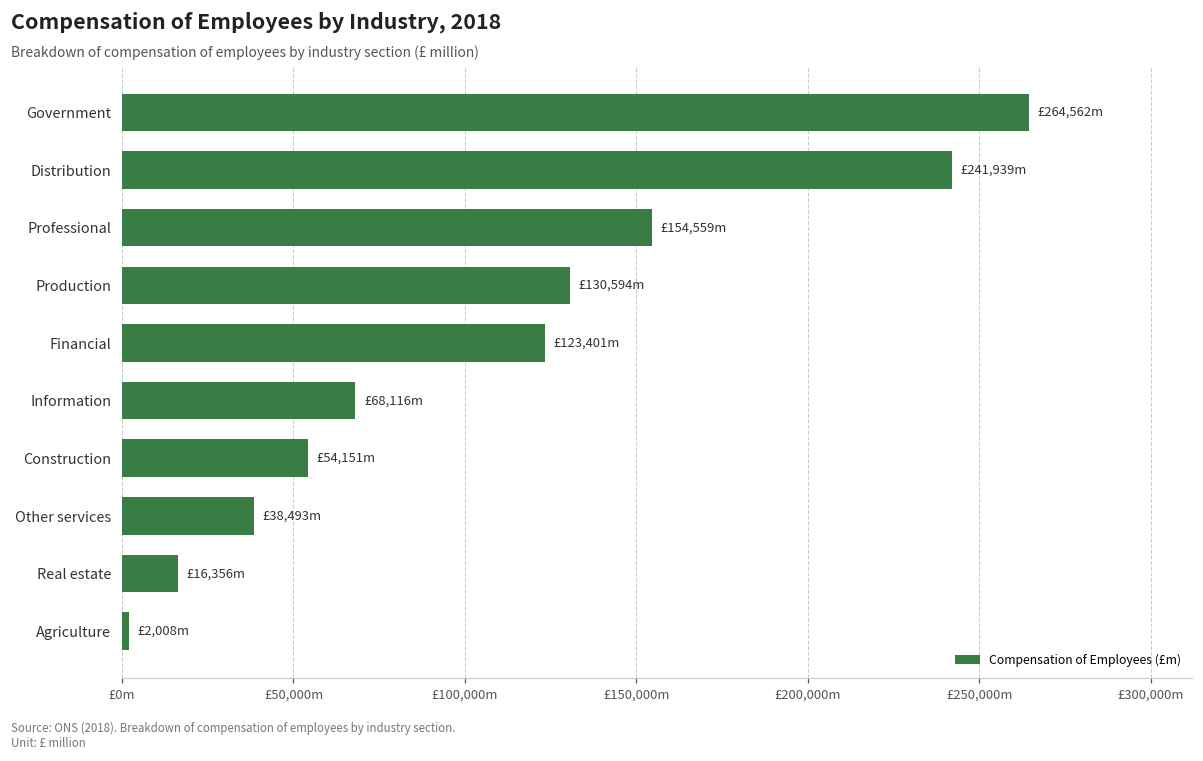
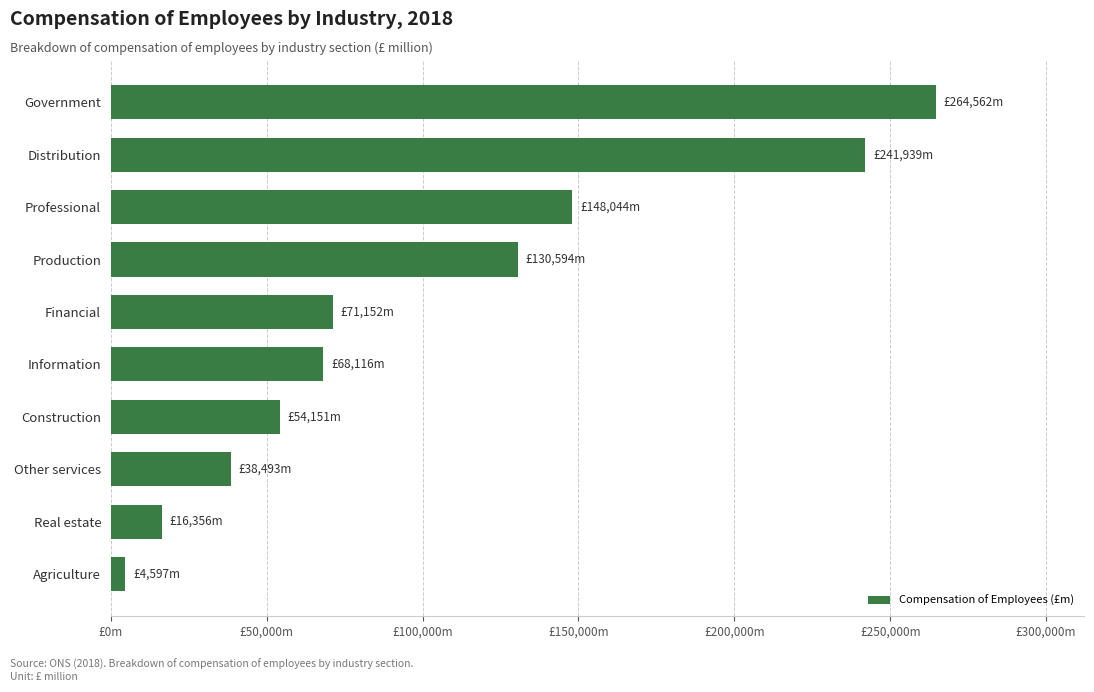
Professional: £154,559m -> £148,044m
Financial: £123,401m -> £71,152m
Agriculture: £2,008m -> £4,597m
